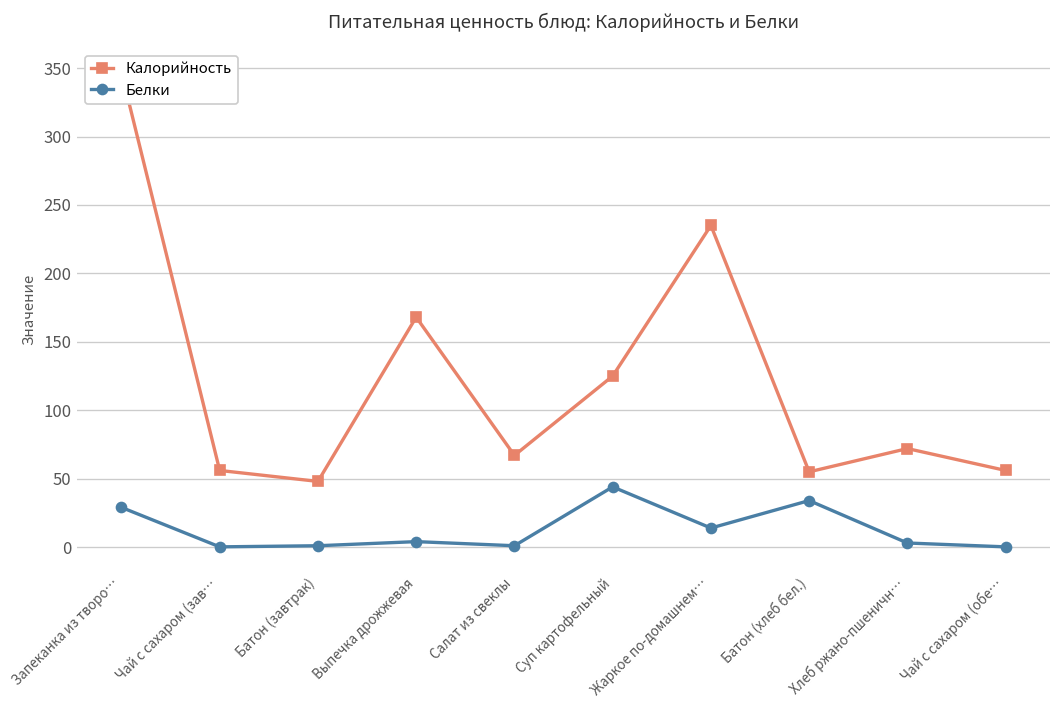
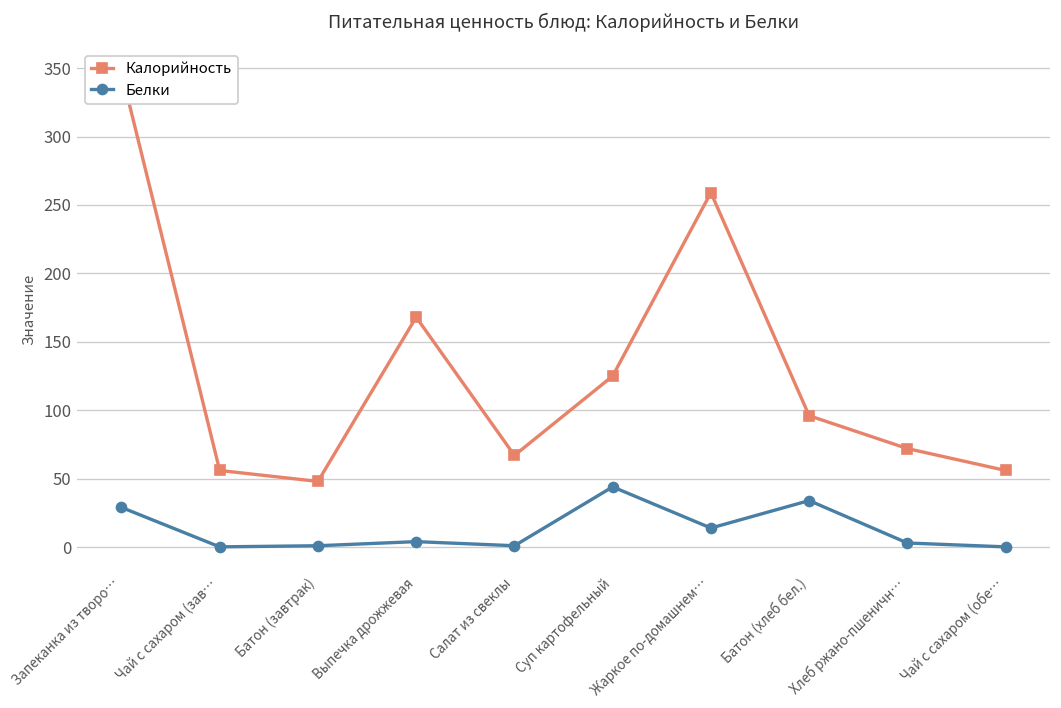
Калорийность, Жаркое по-домашнем…: 235 -> 259
Калорийность, Батон (хлеб бел.): 55 -> 96
